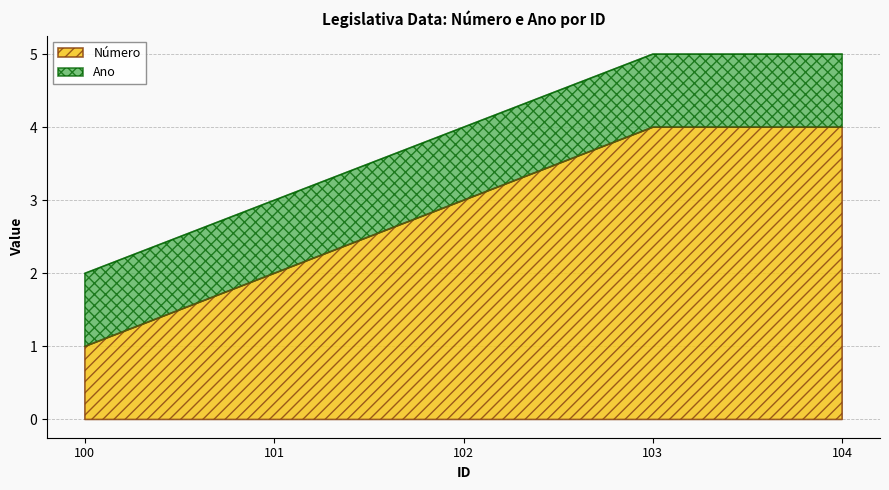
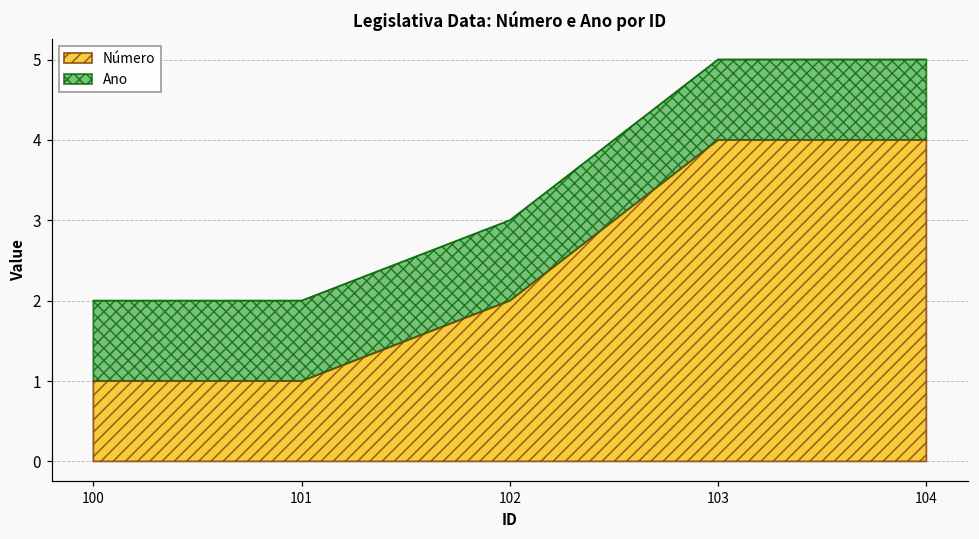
Número, 101: 2 -> 1
Número, 102: 3 -> 2
